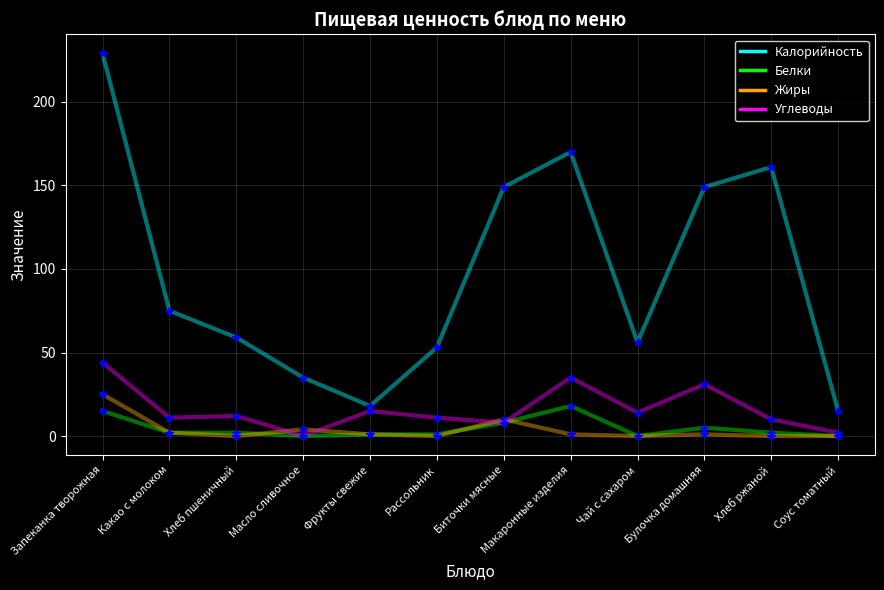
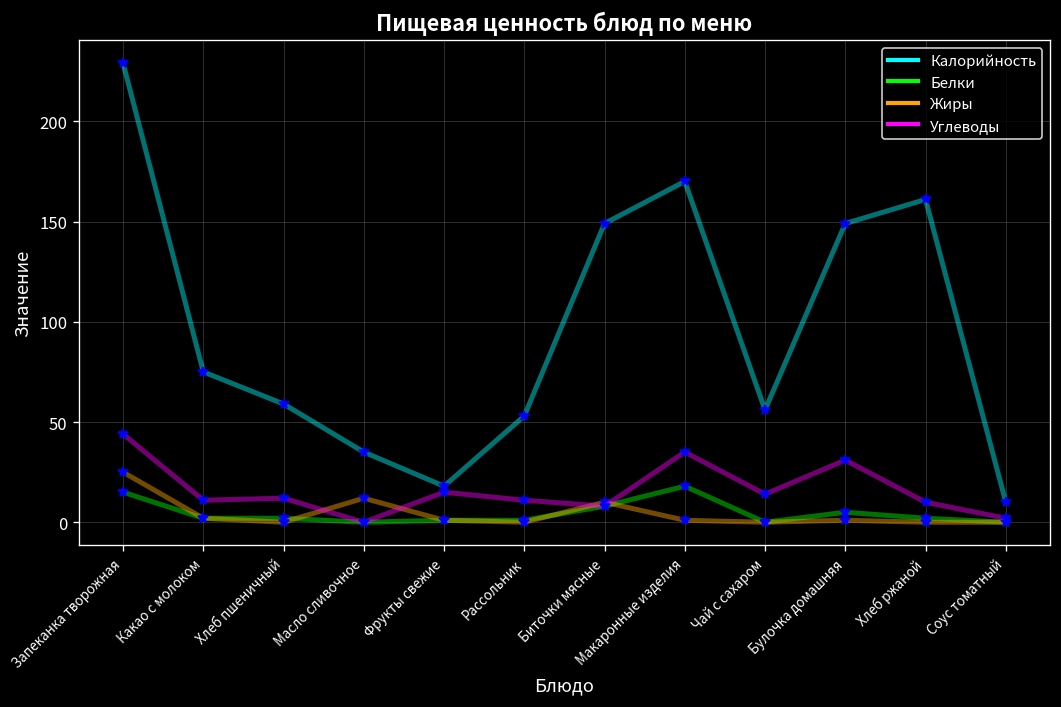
Жиры, Масло сливочное: 4 -> 12
Калорийность, Соус томатный: 15 -> 10
